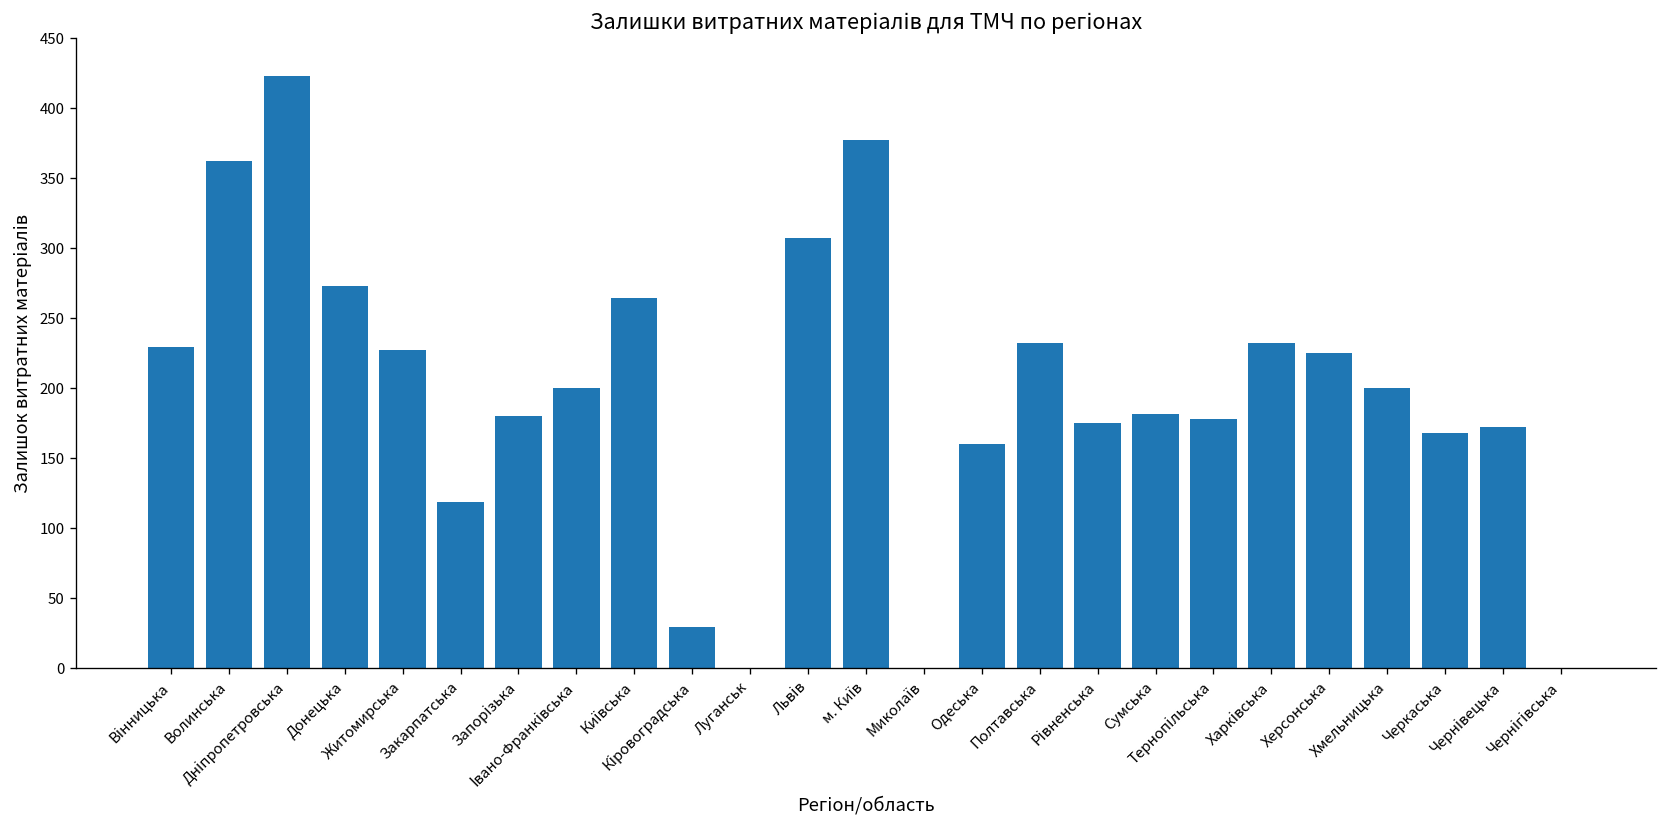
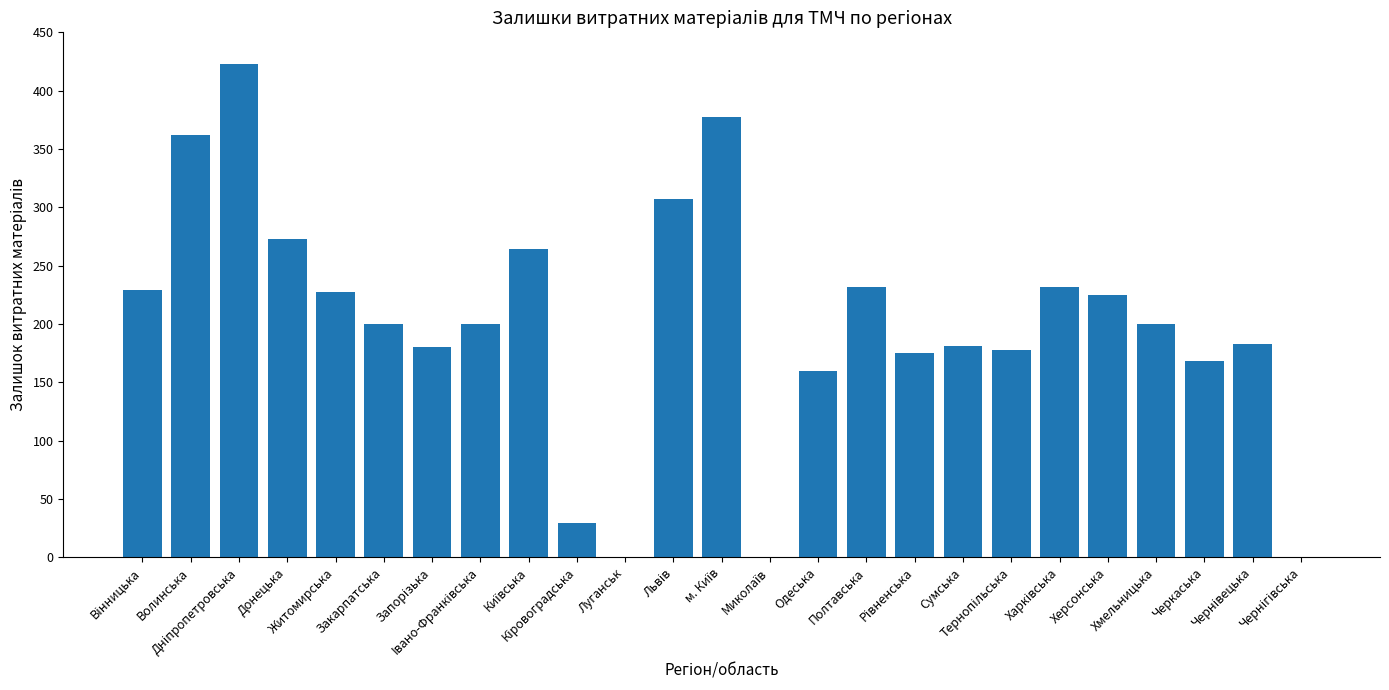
Закарпатська: 118 -> 200
Чернівецька: 172 -> 183
